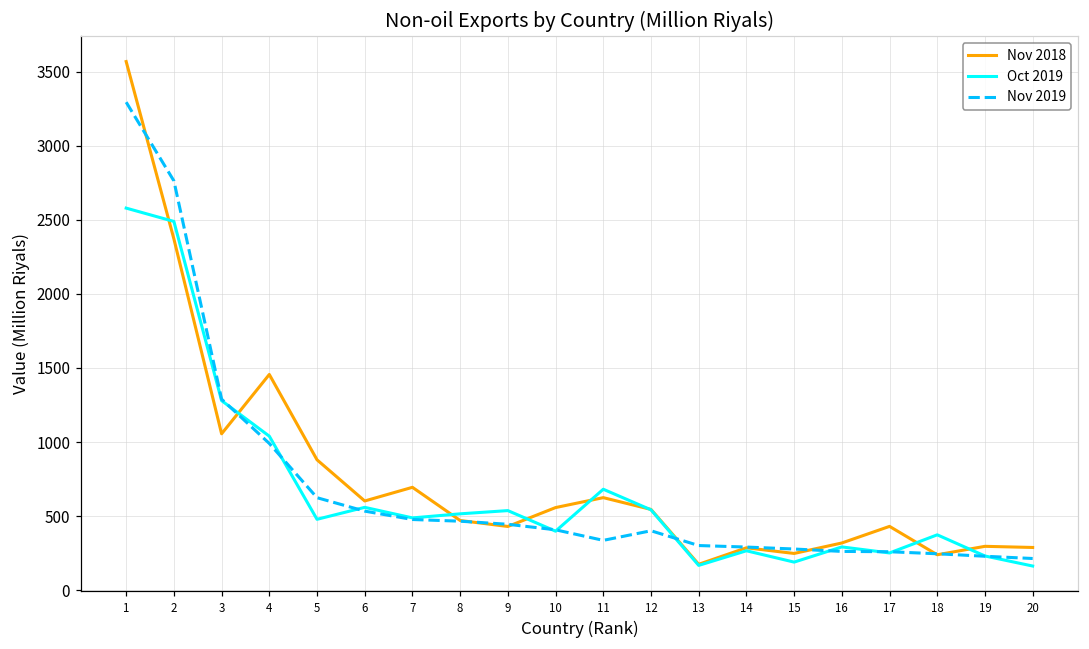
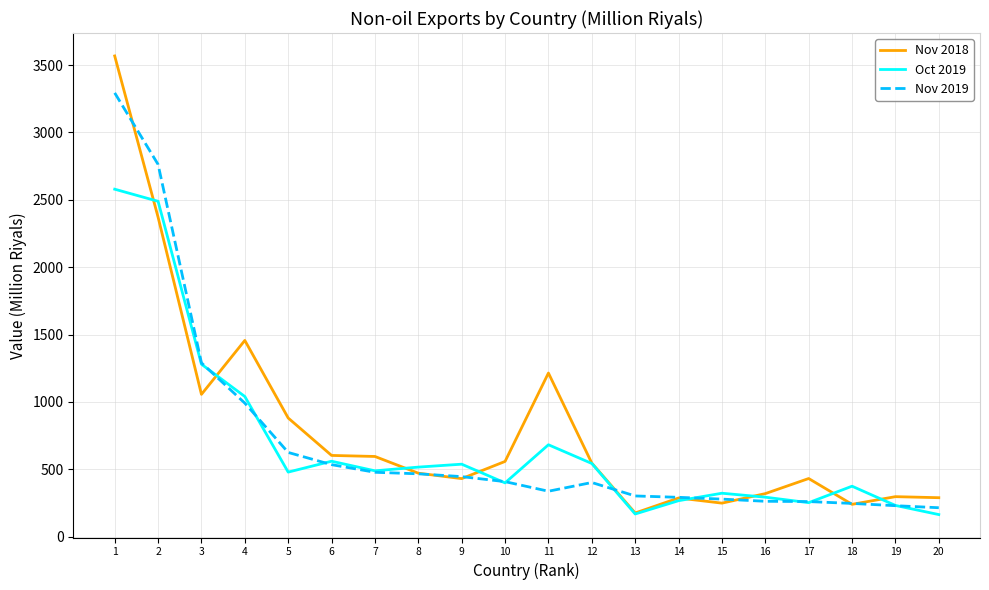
Nov 2018, 7: 690 -> 590
Nov 2018, 11: 630 -> 1210
Oct 2019, 15: 190 -> 320
